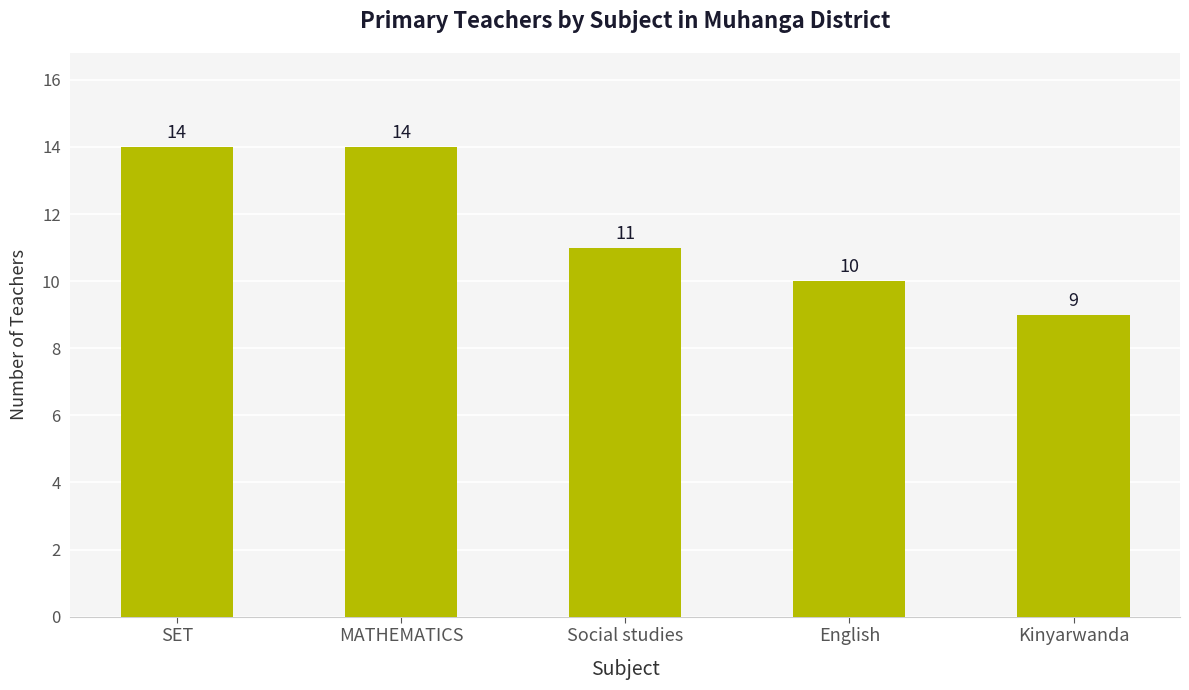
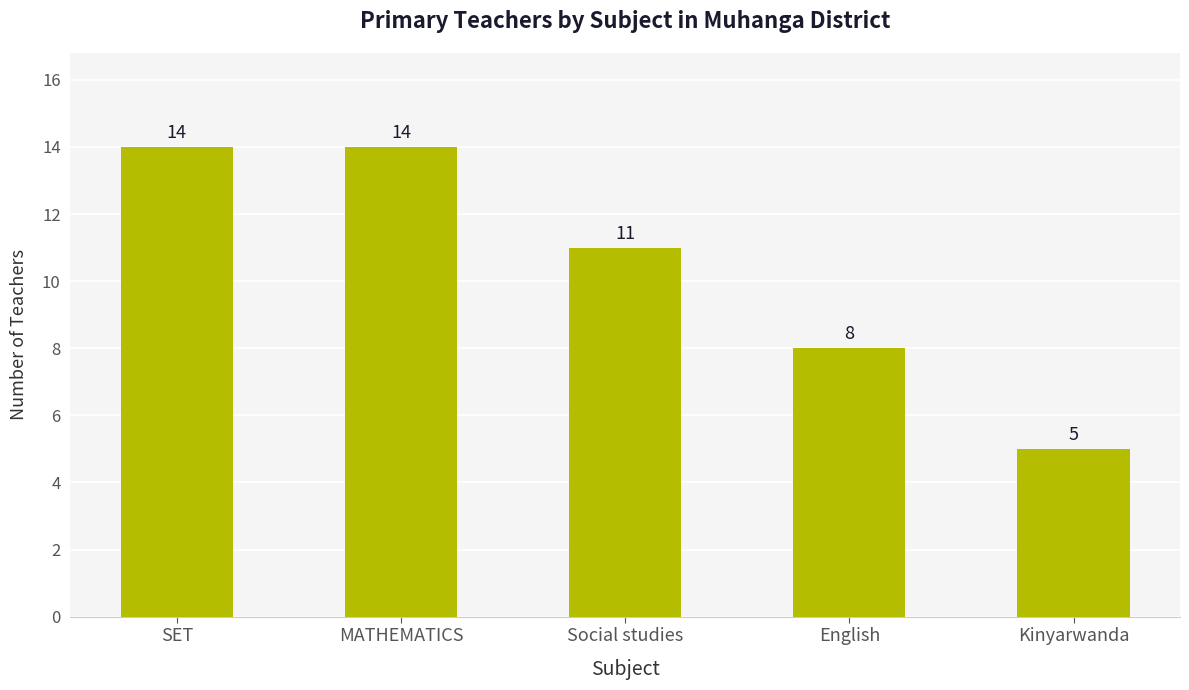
English: 10 -> 8
Kinyarwanda: 9 -> 5
